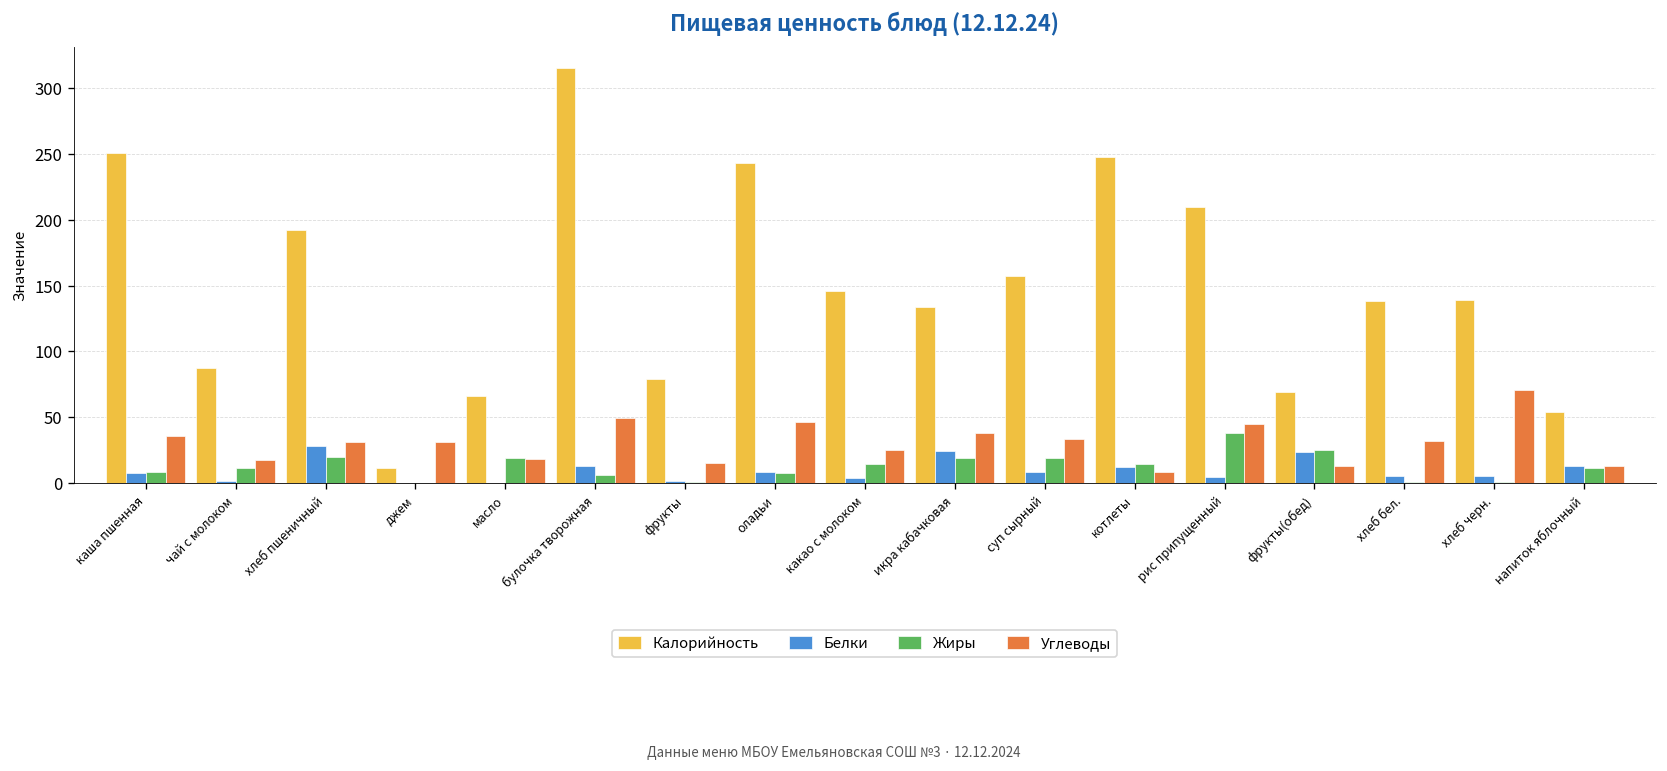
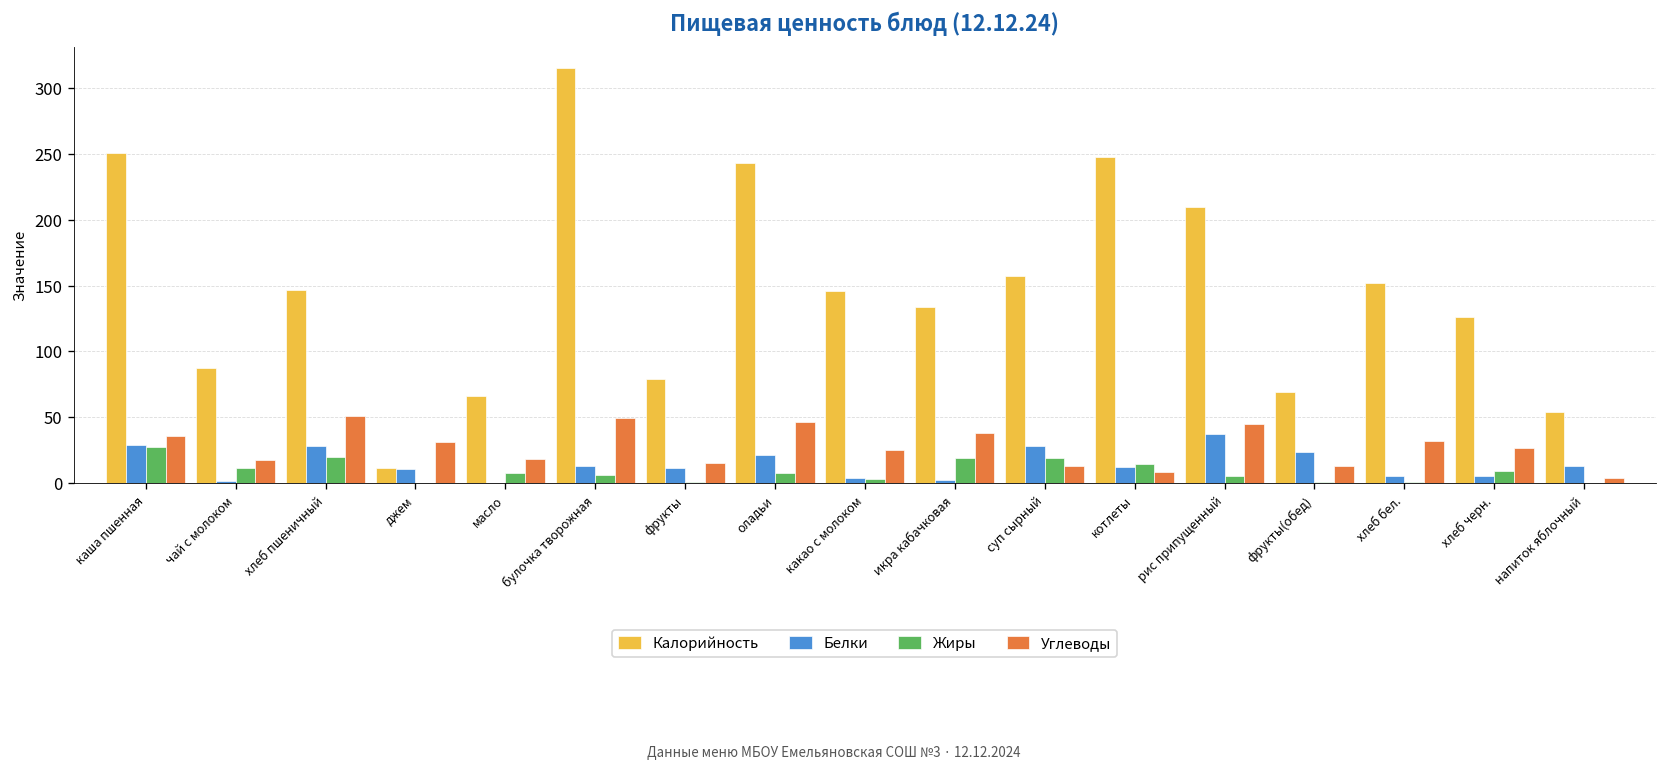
Белки, каша пшенная: 7 -> 29
Жиры, каша пшенная: 8 -> 27
Калорийность, хлеб пшеничный: 192 -> 146
Углеводы, хлеб пшеничный: 31 -> 51
Белки, джем: 0 -> 11
Жиры, масло: 19 -> 7
Белки, фрукты: 2 -> 11
Белки, оладьи: 8 -> 21
Жиры, какао с молоком: 14 -> 3
Белки, икра кабачковая: 25 -> 2
Белки, суп сырный: 8 -> 28
Углеводы, суп сырный: 33 -> 13
Белки, рис припущенный: 4 -> 37
Жиры, рис припущенный: 38 -> 5
Жиры, фрукты(обед): 25 -> 0
Калорийность, хлеб бел.: 138 -> 152
Калорийность, хлеб черн.: 139 -> 126
Жиры, хлеб черн.: 1 -> 9
Углеводы, хлеб черн.: 70 -> 27
Жиры, напиток яблочный: 11 -> 0
Углеводы, напиток яблочный: 13 -> 4
